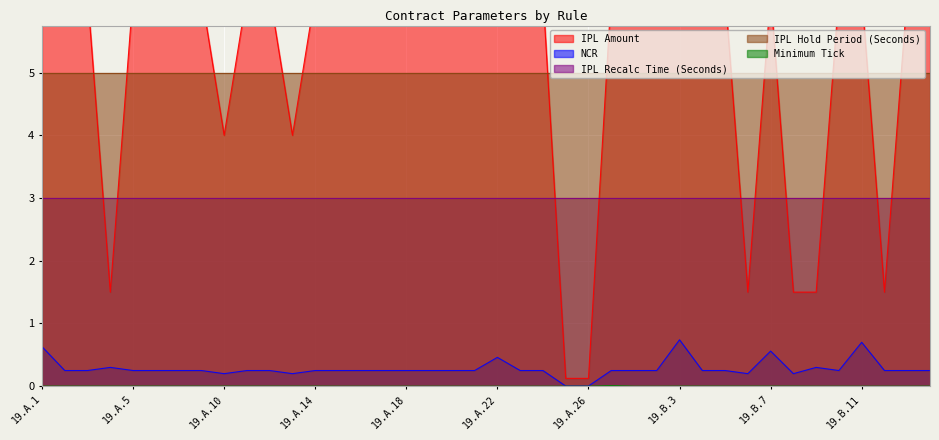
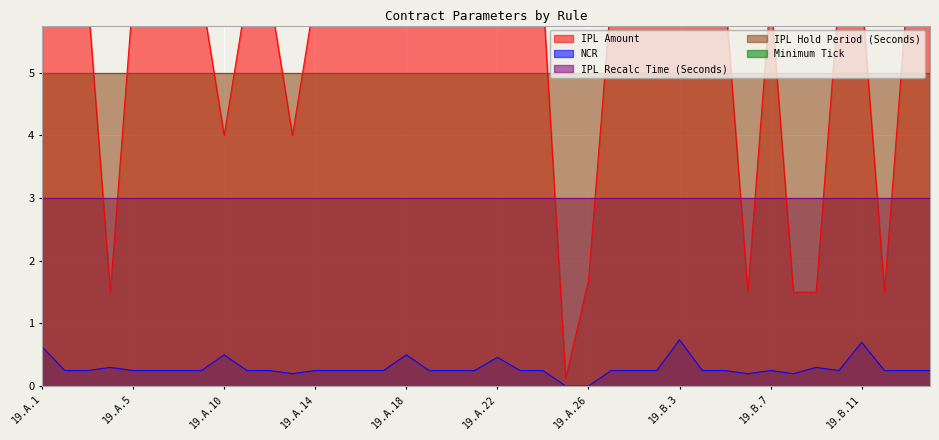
NCR, 19.A.10: 0.2 -> 0.5
NCR, 19.A.18: 0.3 -> 0.5
IPL Amount, 19.A.26: 0.1 -> 1.7
NCR, 19.B.7: 0.6 -> 0.3
